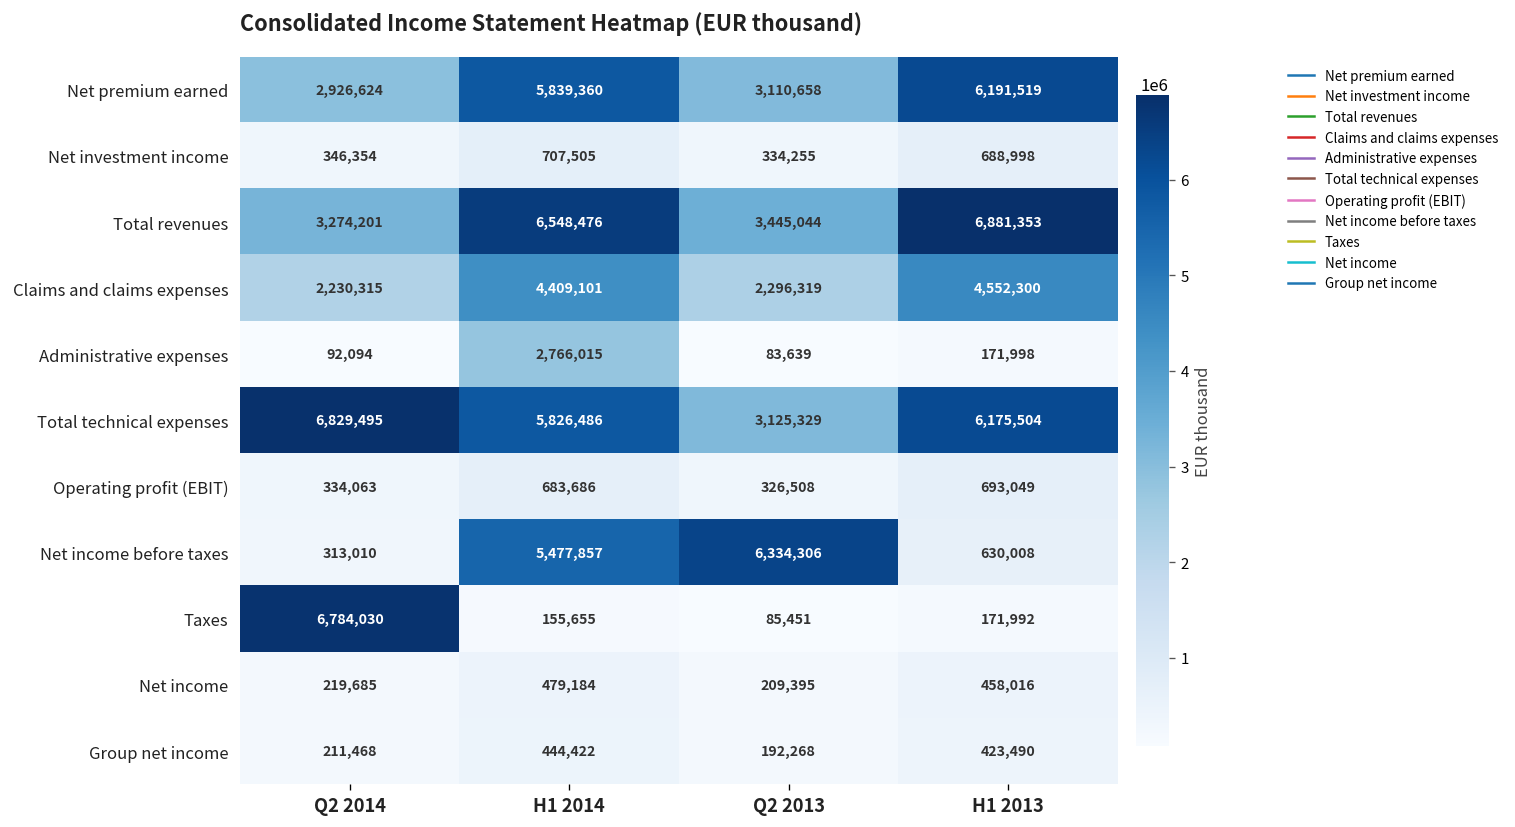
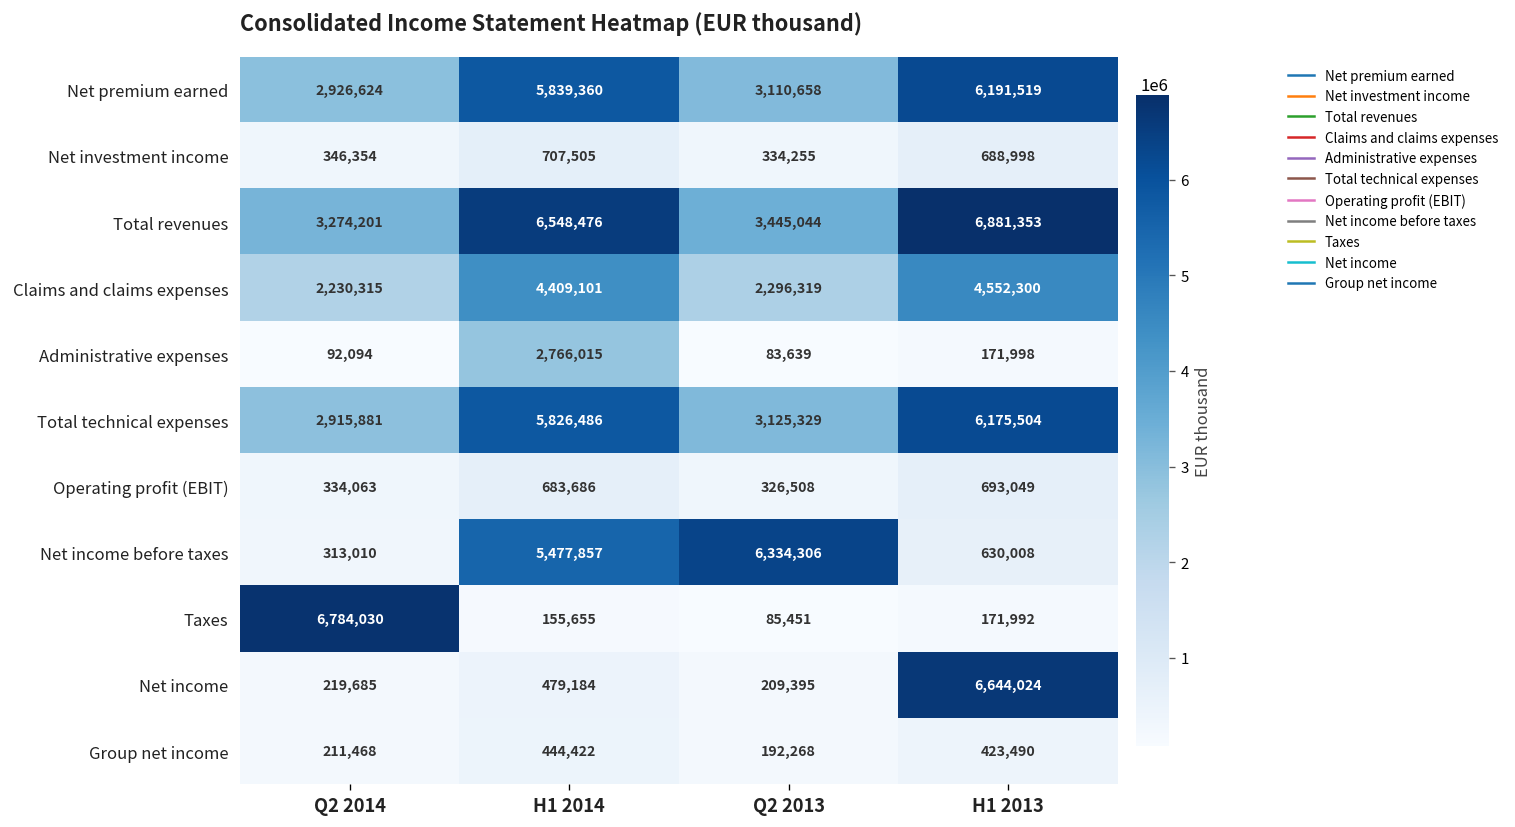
Total technical expenses, Q2 2014: 6,829,495 -> 2,915,881
Net income, H1 2013: 458,016 -> 6,644,024
